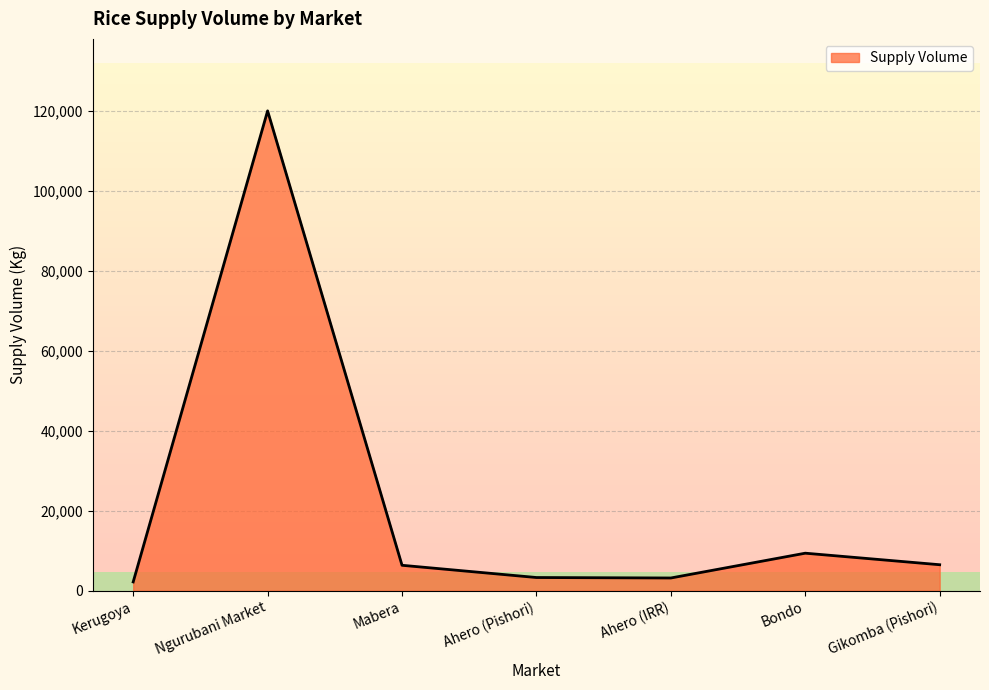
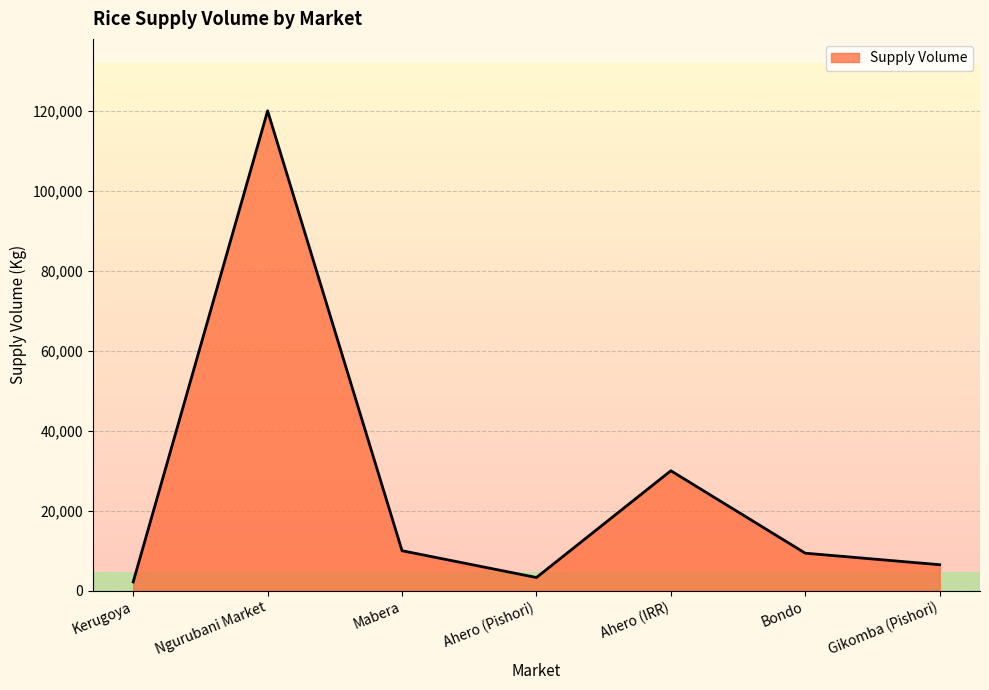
Mabera: 6,000 -> 10,000
Ahero (IRR): 3,000 -> 30,000
